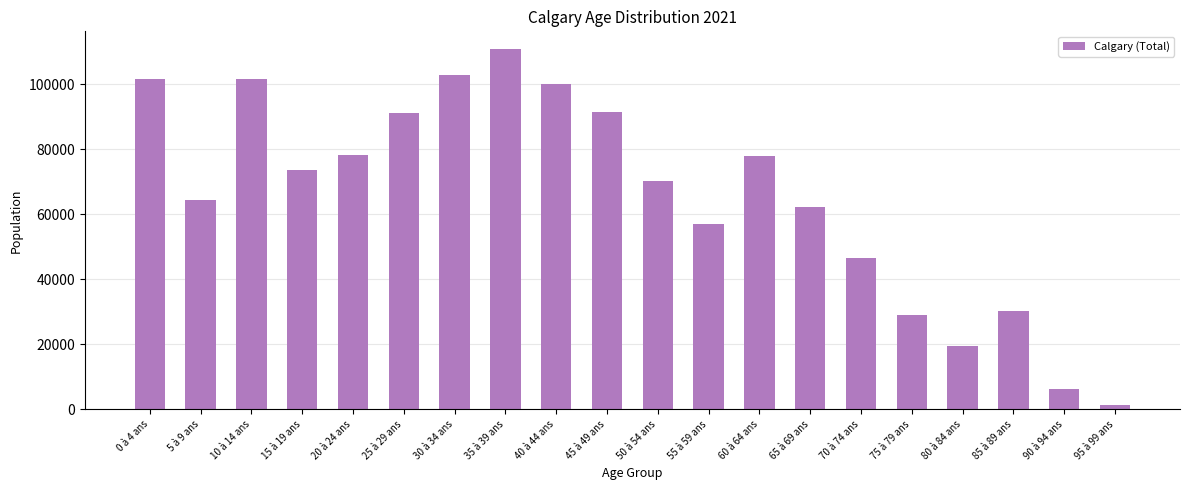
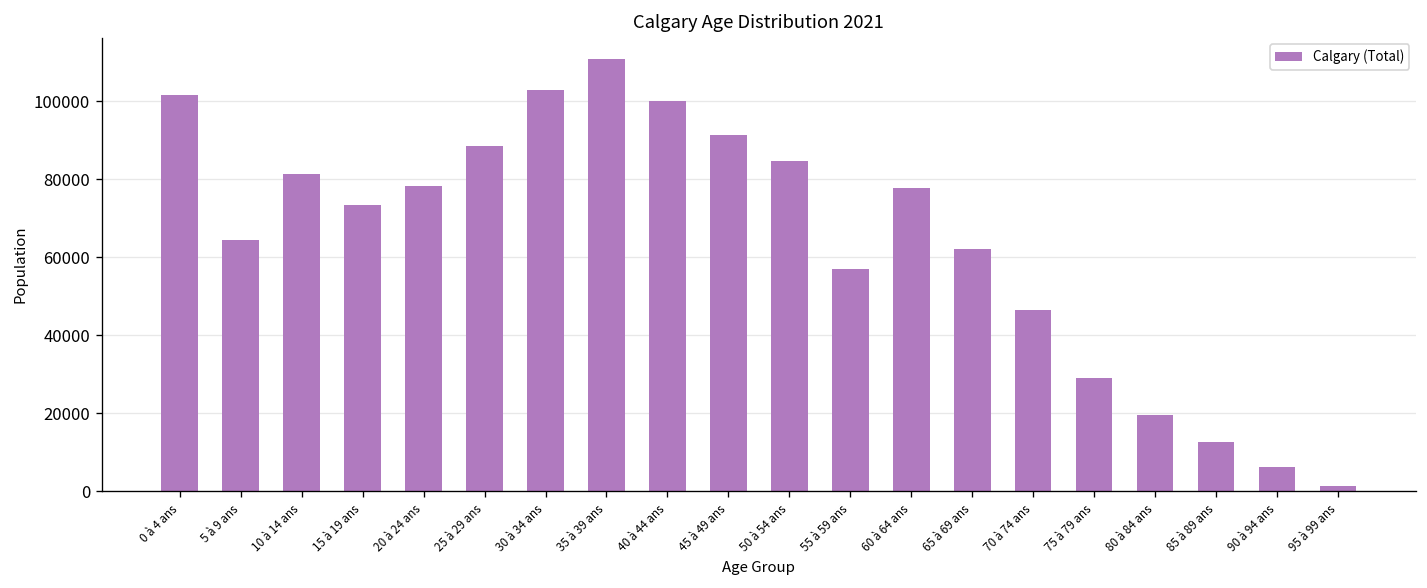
10 à 14 ans: 102000 -> 81000
25 à 29 ans: 91000 -> 88000
50 à 54 ans: 70000 -> 85000
85 à 89 ans: 30000 -> 13000
